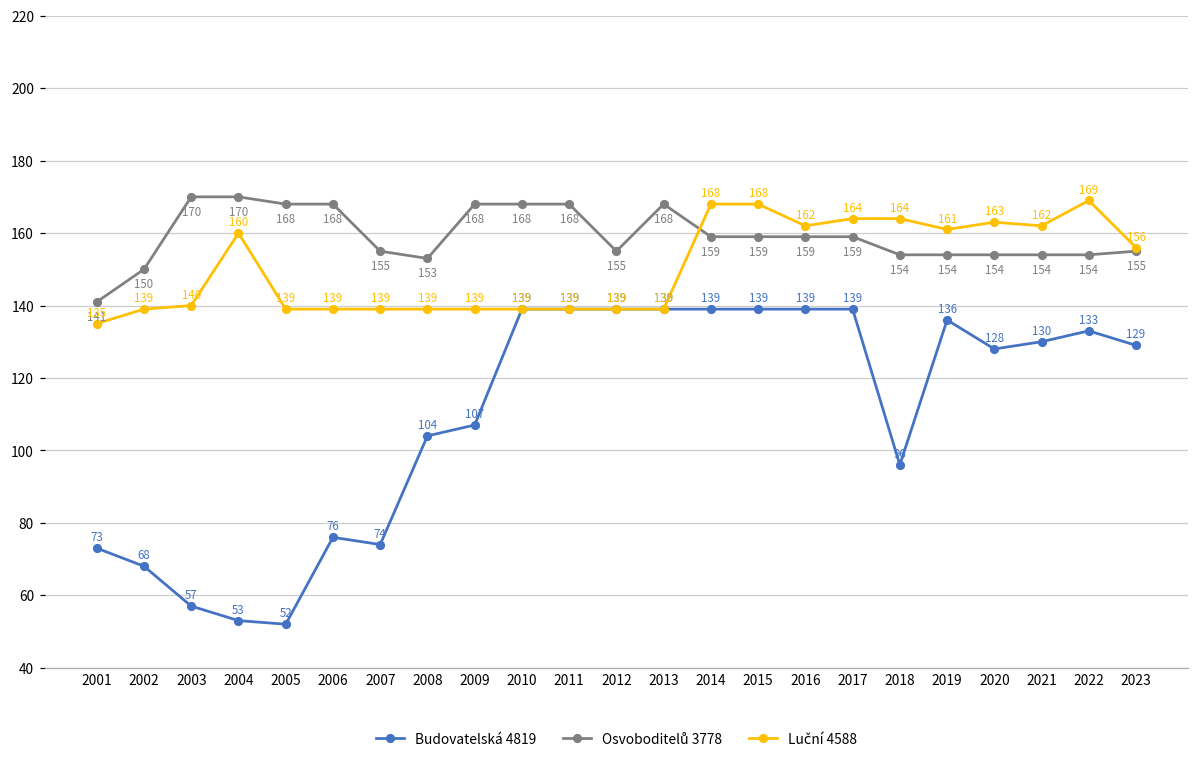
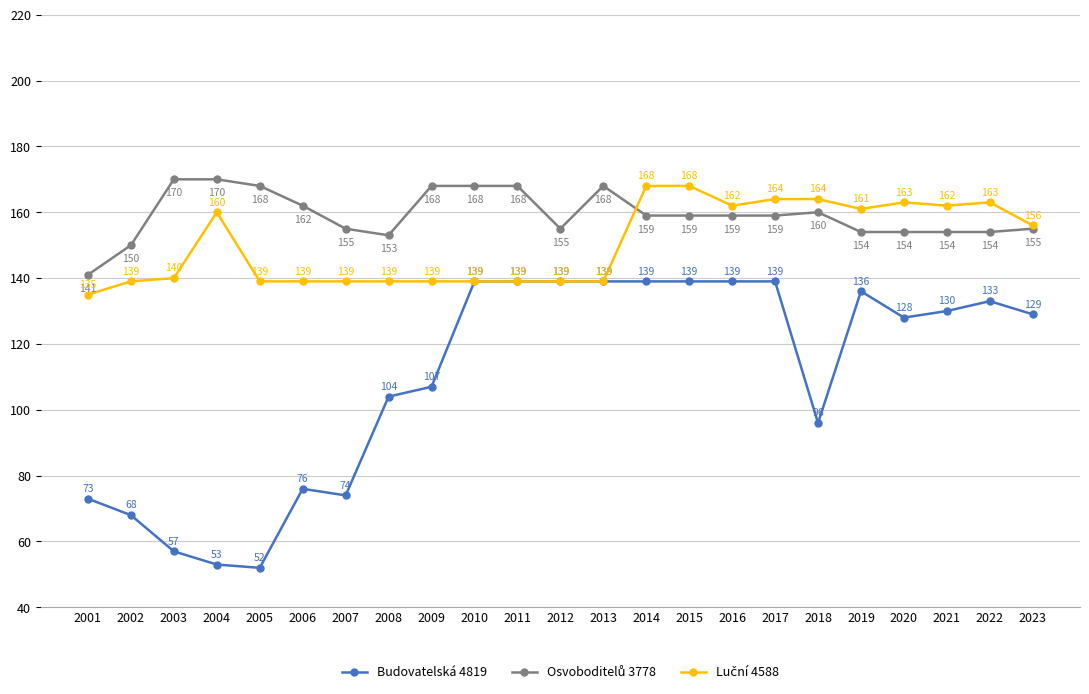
Osvoboditelů 3778, 2006: 168 -> 162
Osvoboditelů 3778, 2018: 154 -> 160
Luční 4588, 2022: 169 -> 163
